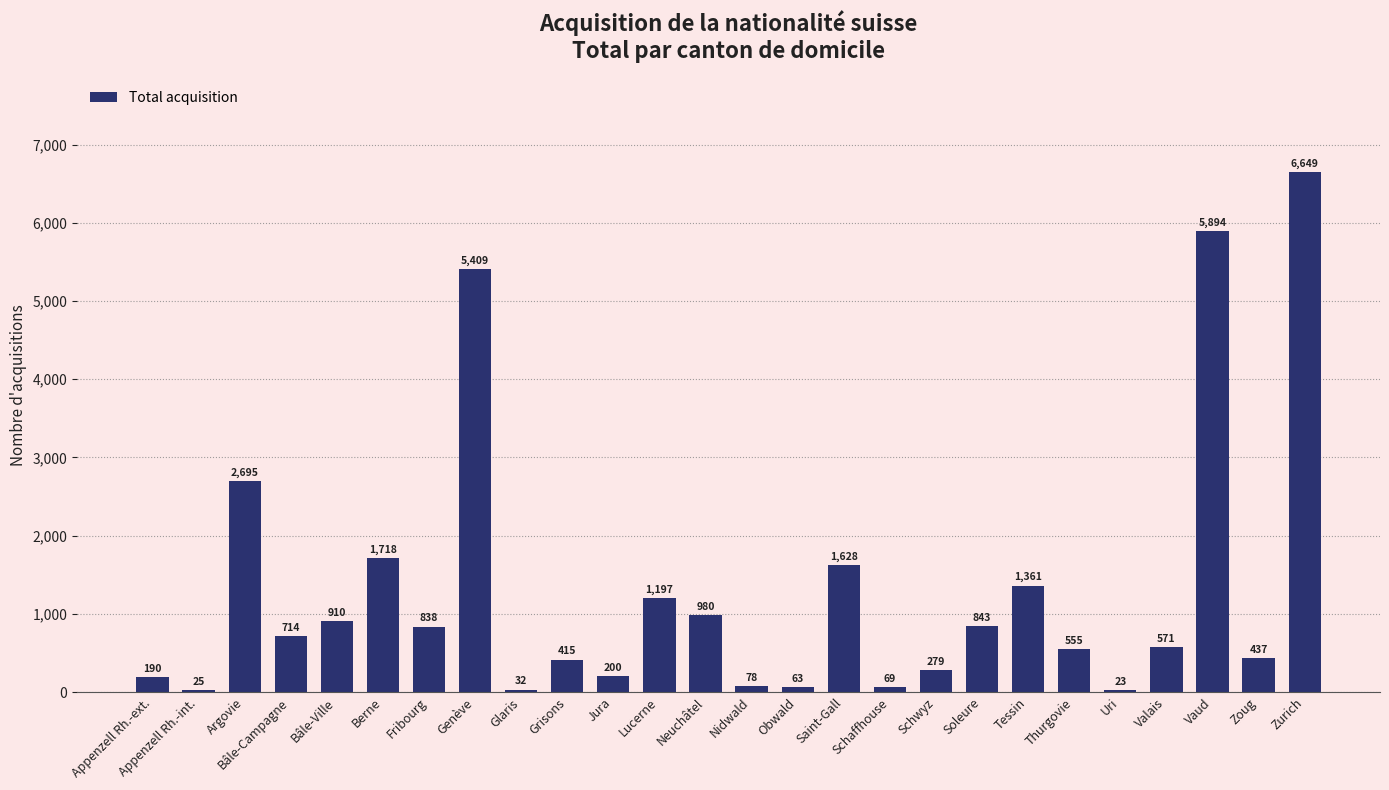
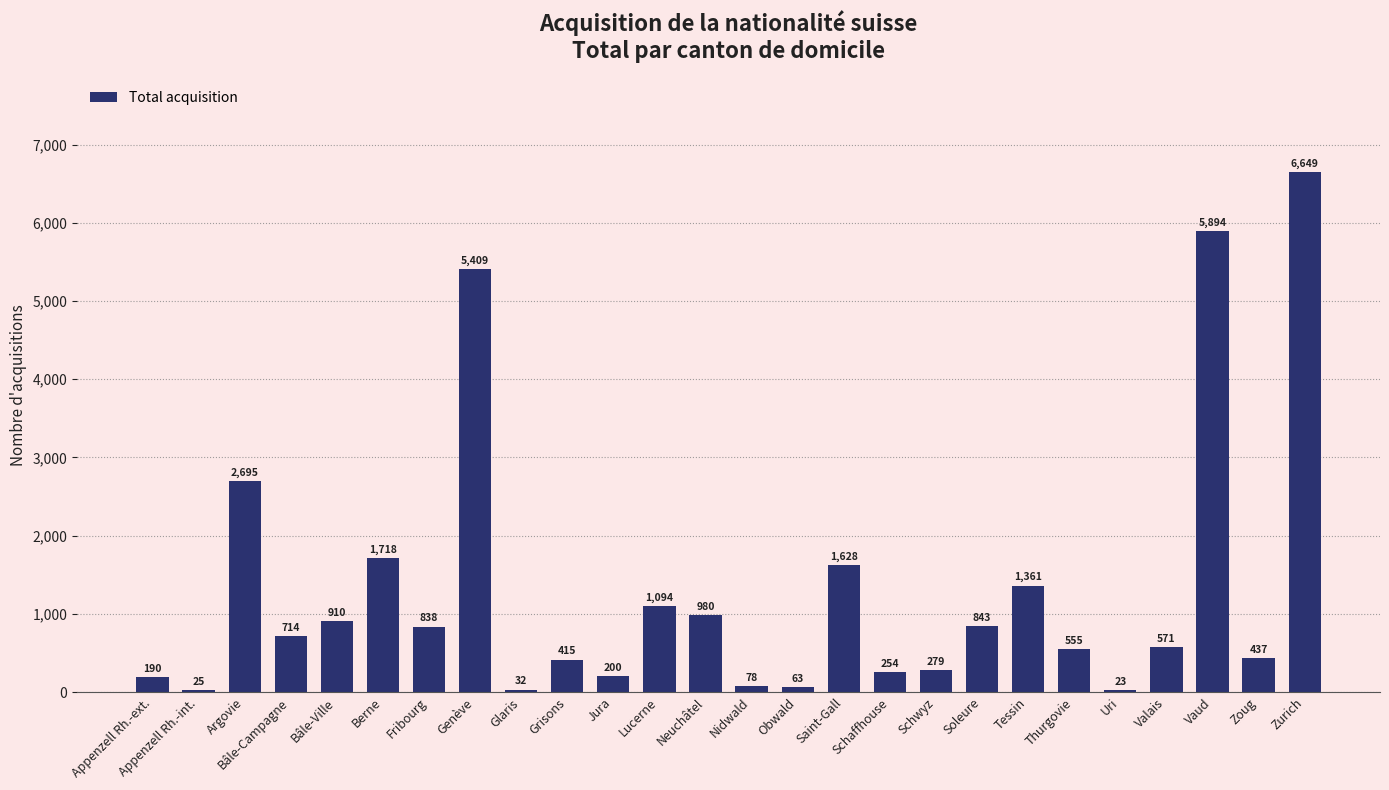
Lucerne: 1,197 -> 1,094
Schaffhouse: 69 -> 254
